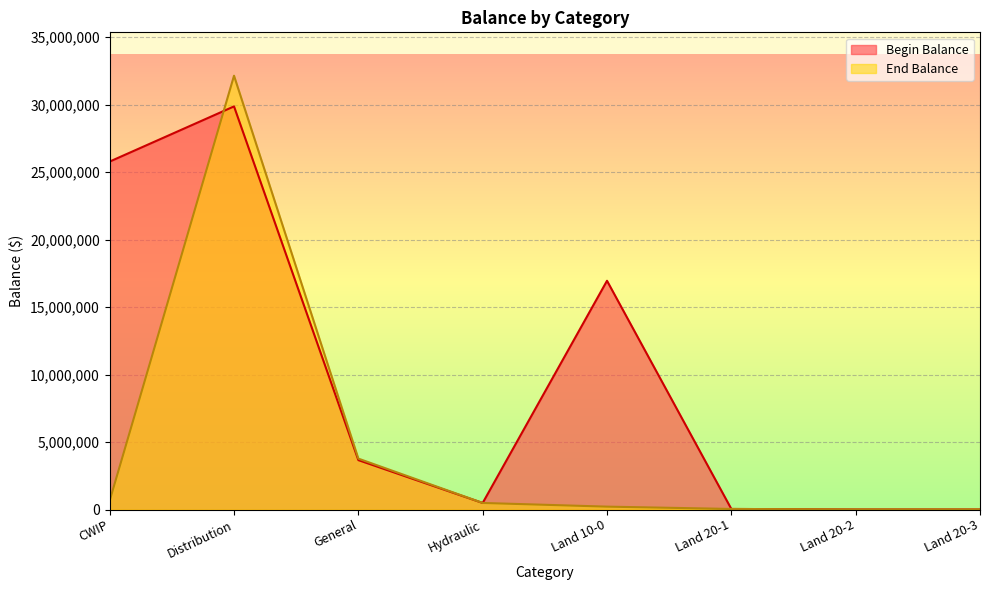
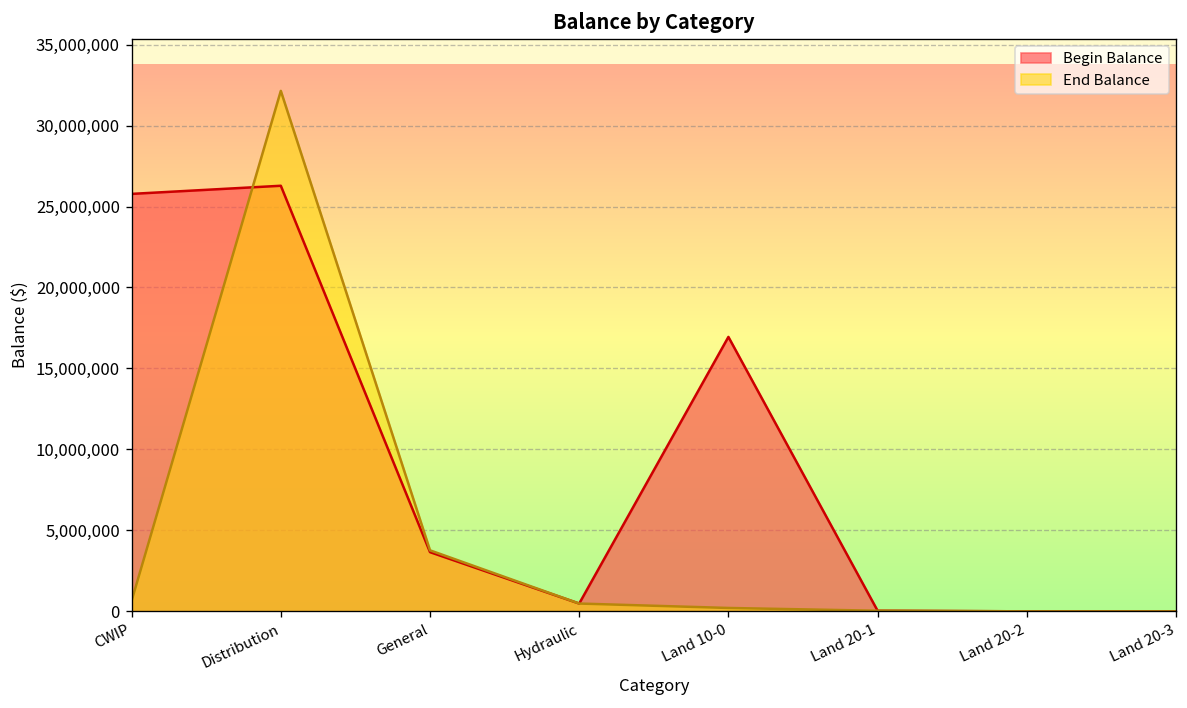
Begin Balance, Distribution: 29,900,000 -> 26,300,000
